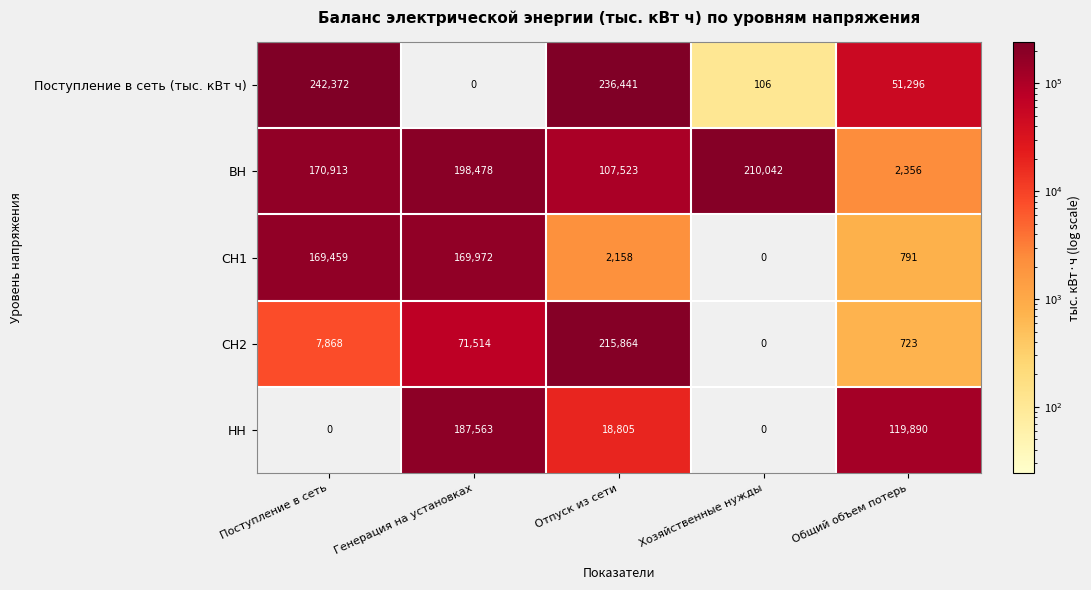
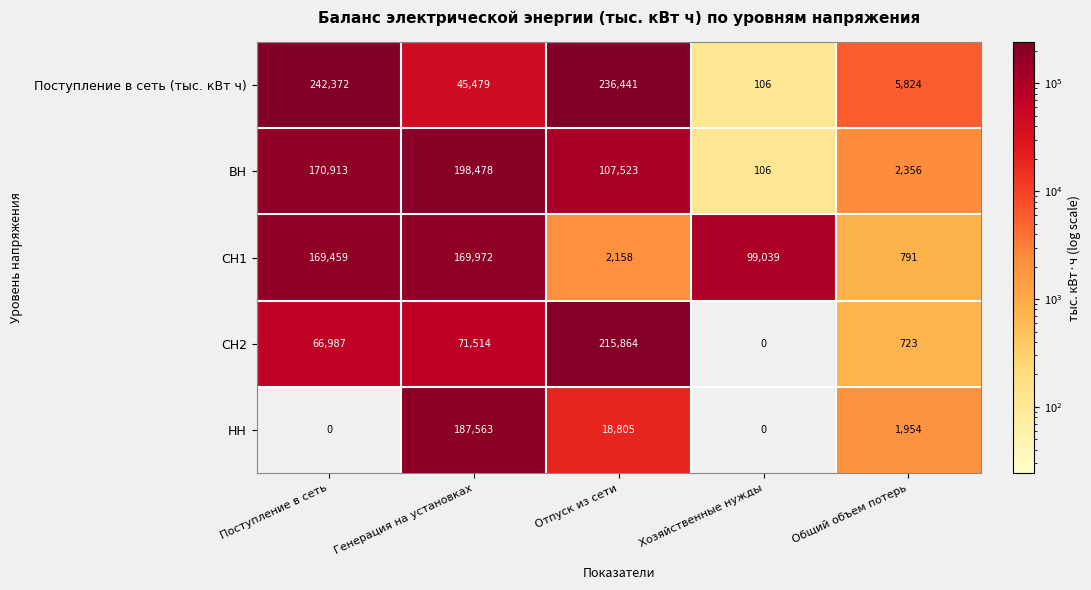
Поступление в сеть (тыс. кВт ч), Генерация на установках: 0 -> 45,479
Поступление в сеть (тыс. кВт ч), Общий объем потерь: 51,296 -> 5,824
ВН, Хозяйственные нужды: 210,042 -> 106
СН1, Хозяйственные нужды: 0 -> 99,039
СН2, Поступление в сеть: 7,868 -> 66,987
НН, Общий объем потерь: 119,890 -> 1,954
